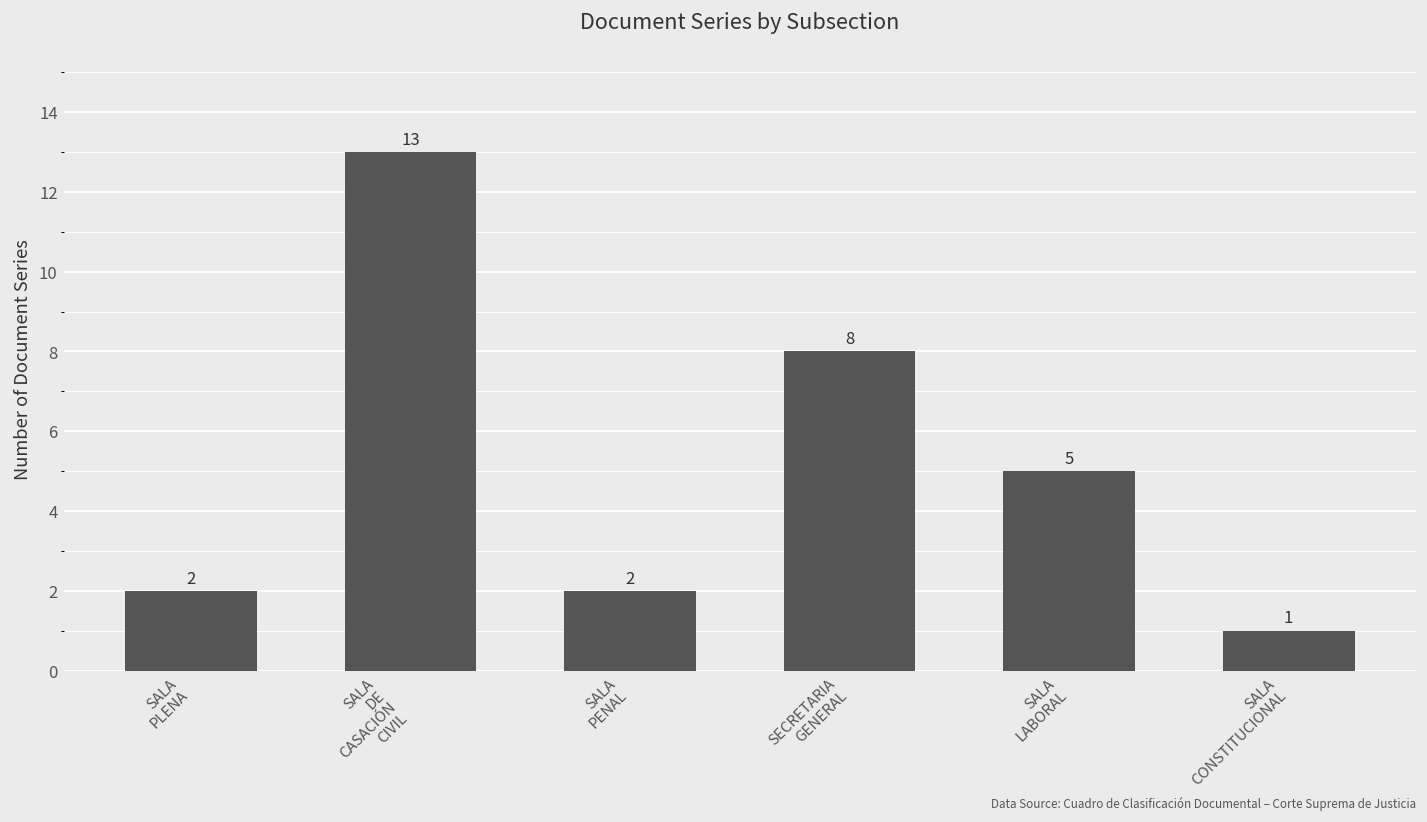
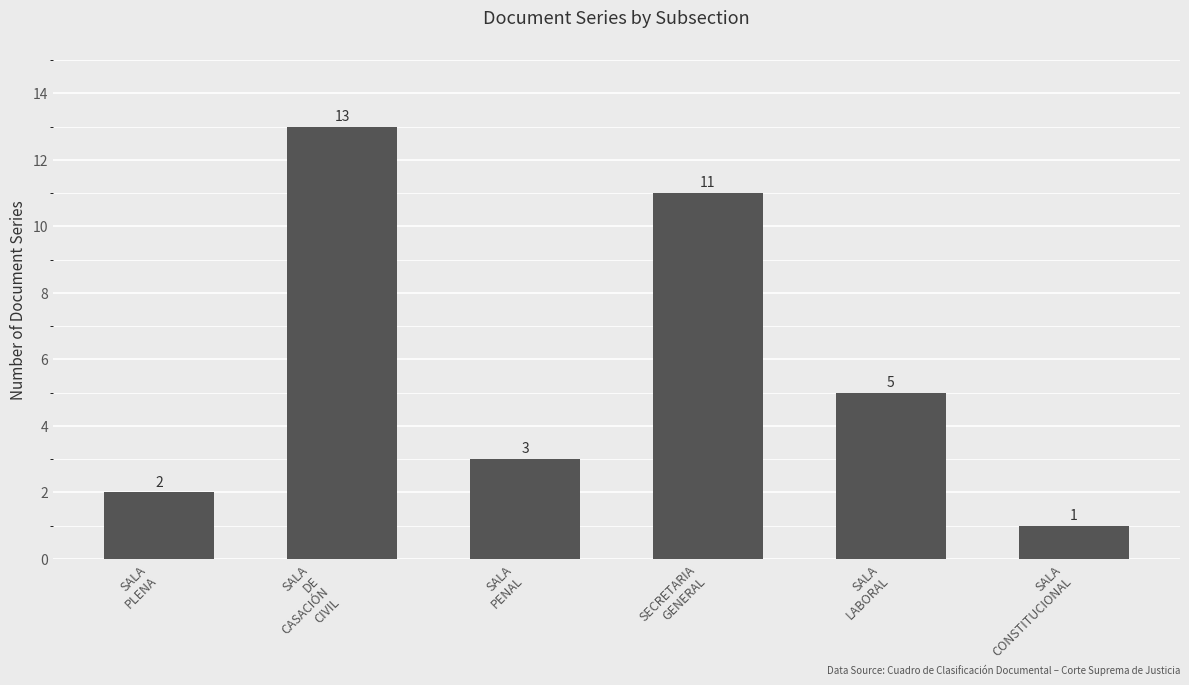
SALA PENAL: 2 -> 3
SECRETARIA GENERAL: 8 -> 11
